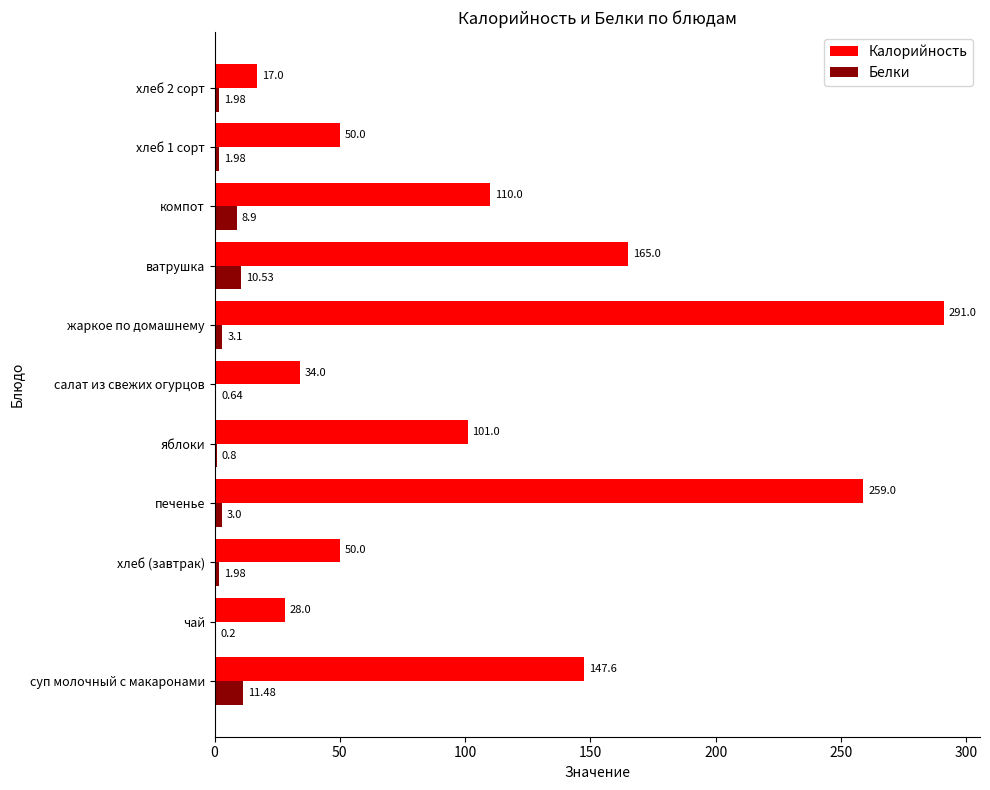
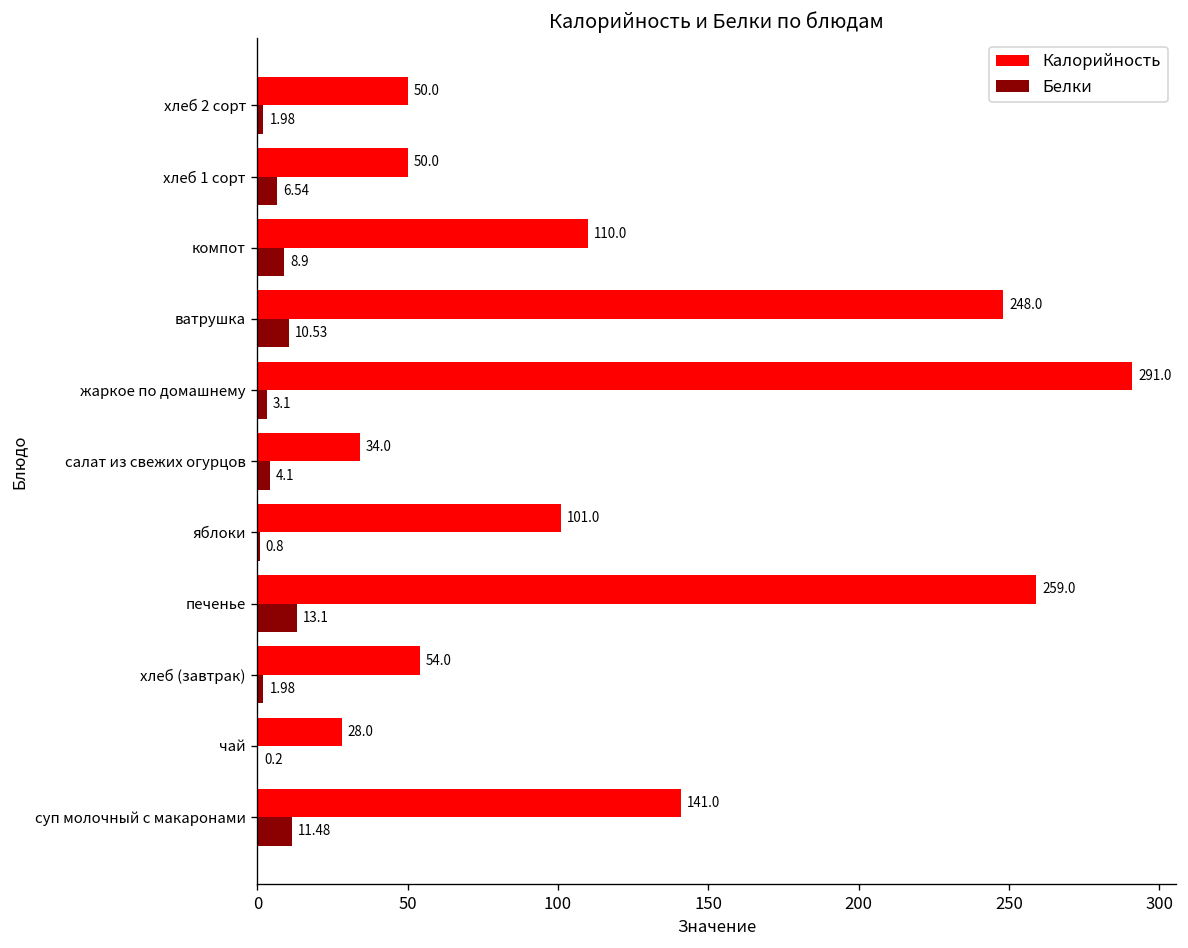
Калорийность, хлеб 2 сорт: 17.0 -> 50.0
Белки, хлеб 1 сорт: 1.98 -> 6.54
Калорийность, ватрушка: 165.0 -> 248.0
Белки, салат из свежих огурцов: 0.64 -> 4.1
Белки, печенье: 3.0 -> 13.1
Калорийность, хлеб (завтрак): 50.0 -> 54.0
Калорийность, суп молочный с макаронами: 147.6 -> 141.0
